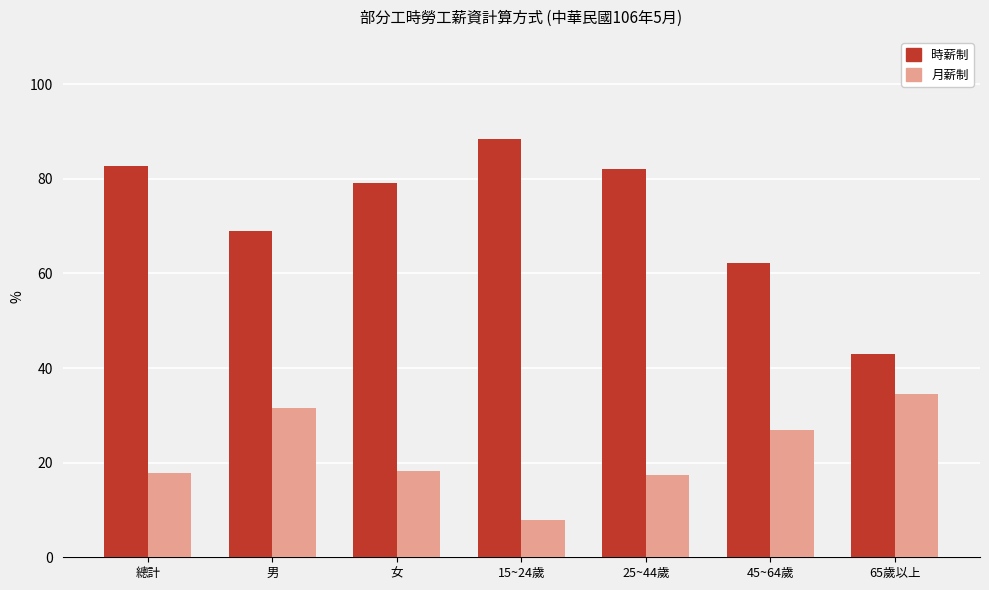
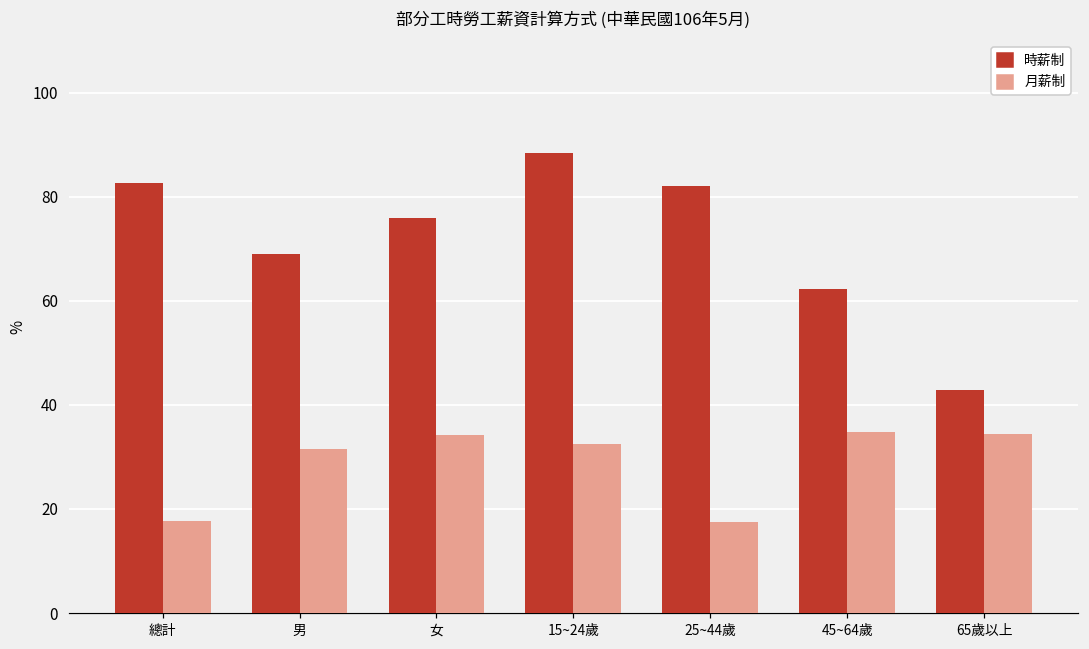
時薪制, 女: 79 -> 76
月薪制, 女: 18 -> 34
月薪制, 15~24歲: 8 -> 32
月薪制, 45~64歲: 27 -> 35
